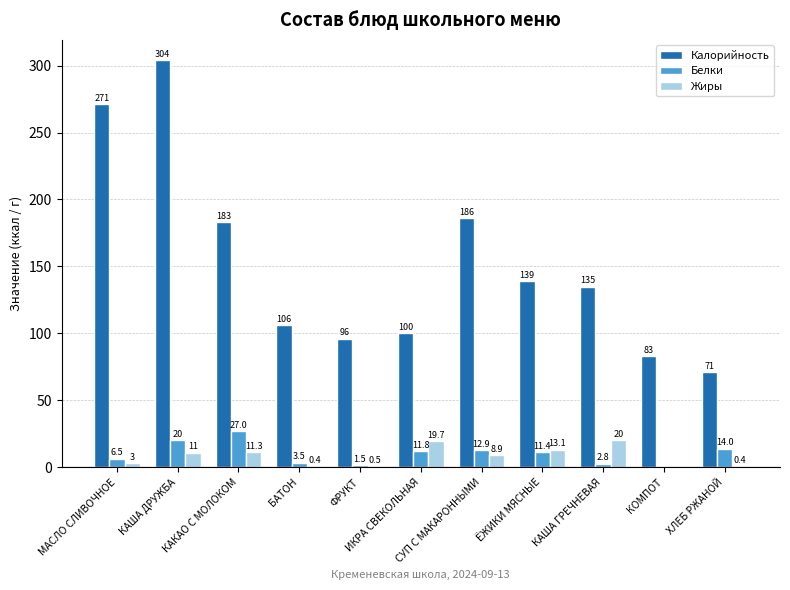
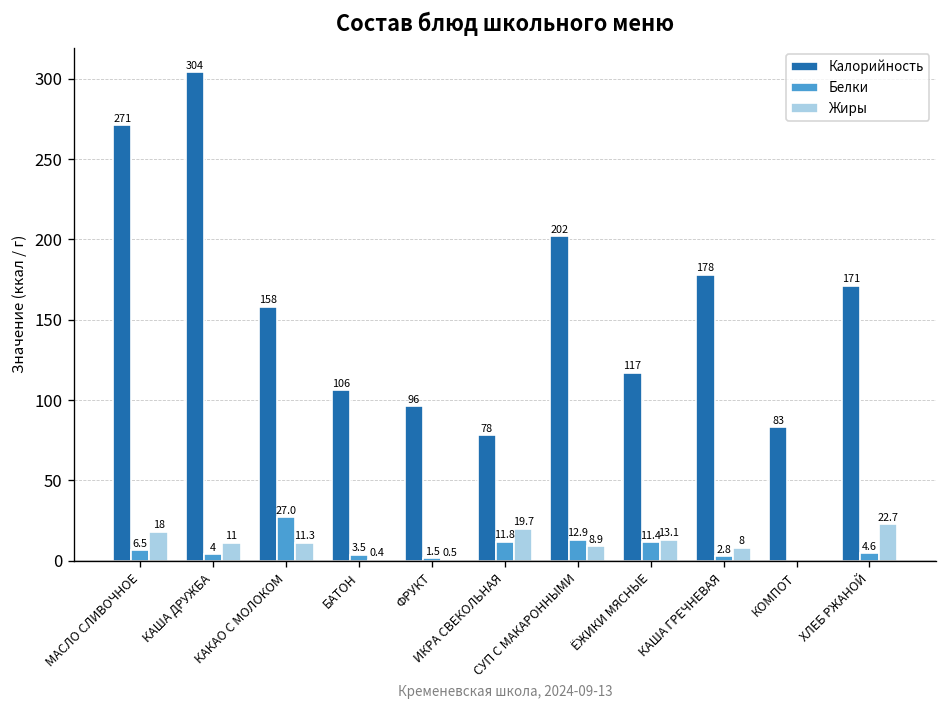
Жиры, МАСЛО СЛИВОЧНОЕ: 3 -> 18
Белки, КАША ДРУЖБА: 20 -> 4
Калорийность, КАКАО С МОЛОКОМ: 183 -> 158
Калорийность, ИКРА СВЕКОЛЬНАЯ: 100 -> 78
Калорийность, СУП С МАКАРОННЫМИ: 186 -> 202
Калорийность, ЁЖИКИ МЯСНЫЕ: 139 -> 117
Калорийность, КАША ГРЕЧНЕВАЯ: 135 -> 178
Жиры, КАША ГРЕЧНЕВАЯ: 20 -> 8
Калорийность, ХЛЕБ РЖАНОЙ: 71 -> 171
Белки, ХЛЕБ РЖАНОЙ: 14.0 -> 4.6
Жиры, ХЛЕБ РЖАНОЙ: 0.4 -> 22.7
